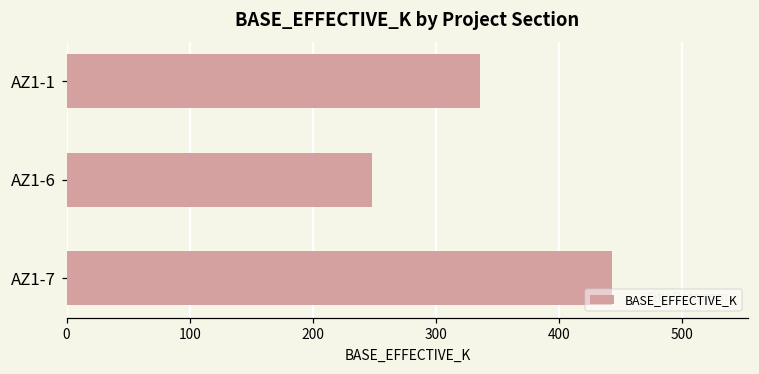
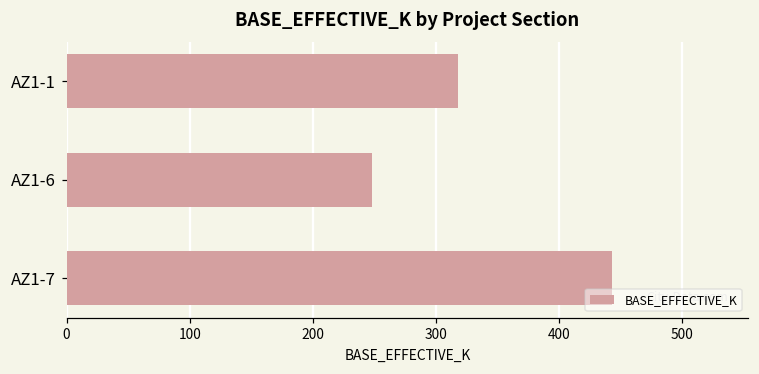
AZ1-1: 336 -> 318
